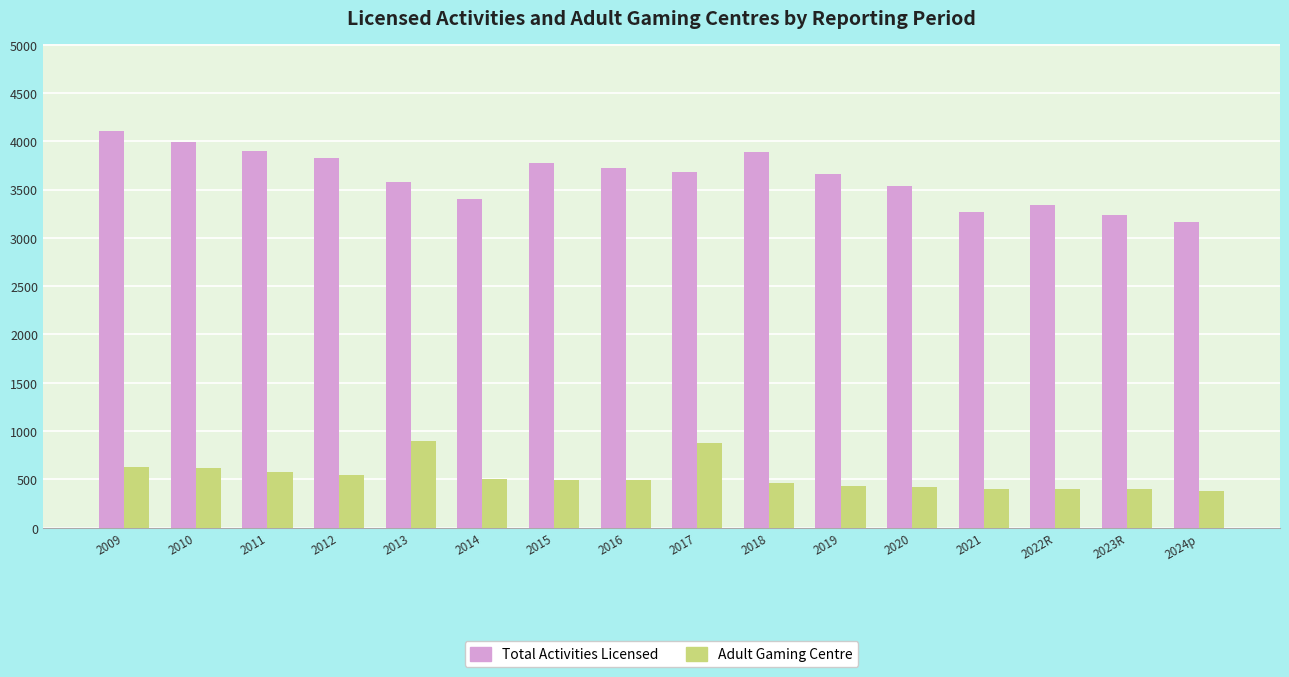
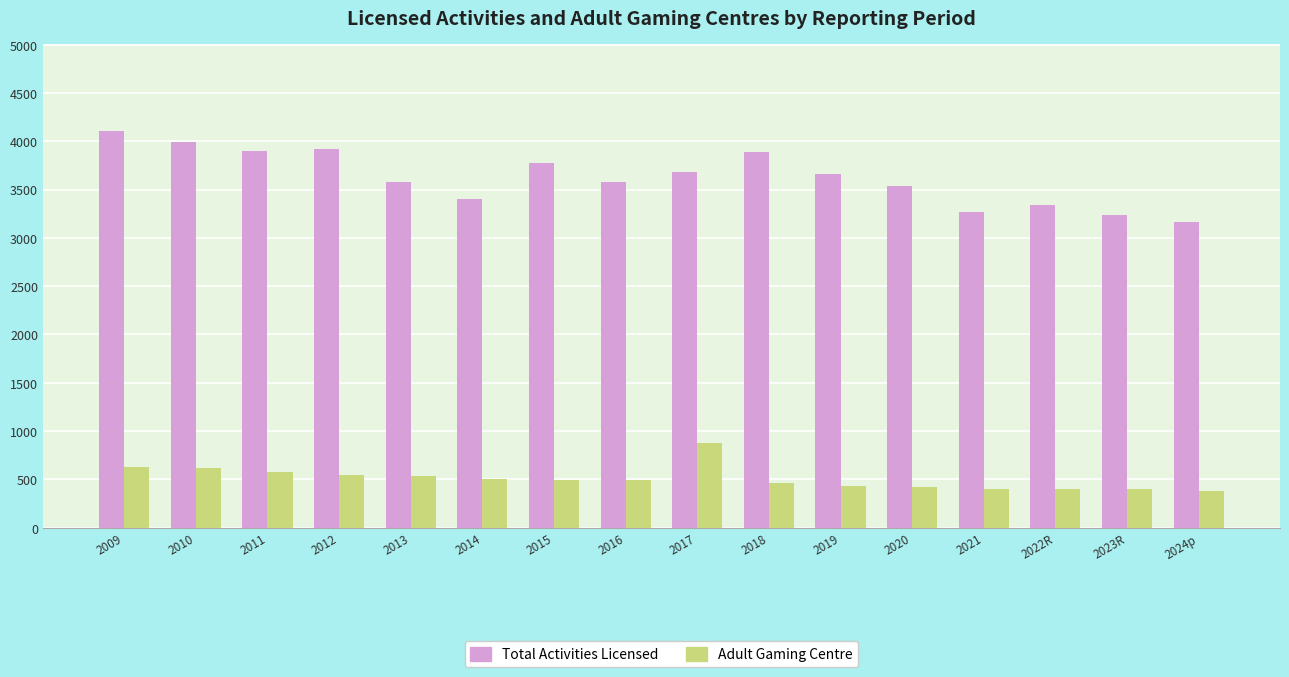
Total Activities Licensed, 2012: 3800 -> 3900
Adult Gaming Centre, 2013: 900 -> 500
Total Activities Licensed, 2016: 3700 -> 3600
